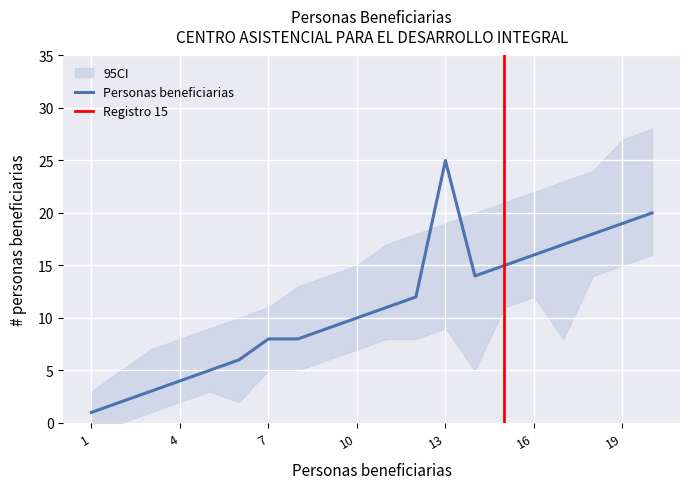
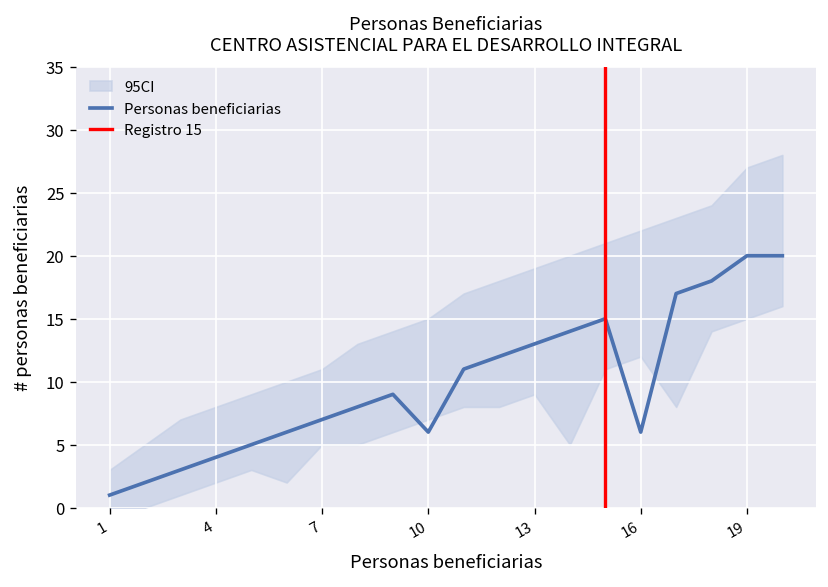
Personas beneficiarias, 7: 8 -> 7
Personas beneficiarias, 10: 10 -> 6
Personas beneficiarias, 13: 25 -> 13
Personas beneficiarias, 16: 16 -> 6
Personas beneficiarias, 19: 19 -> 20
